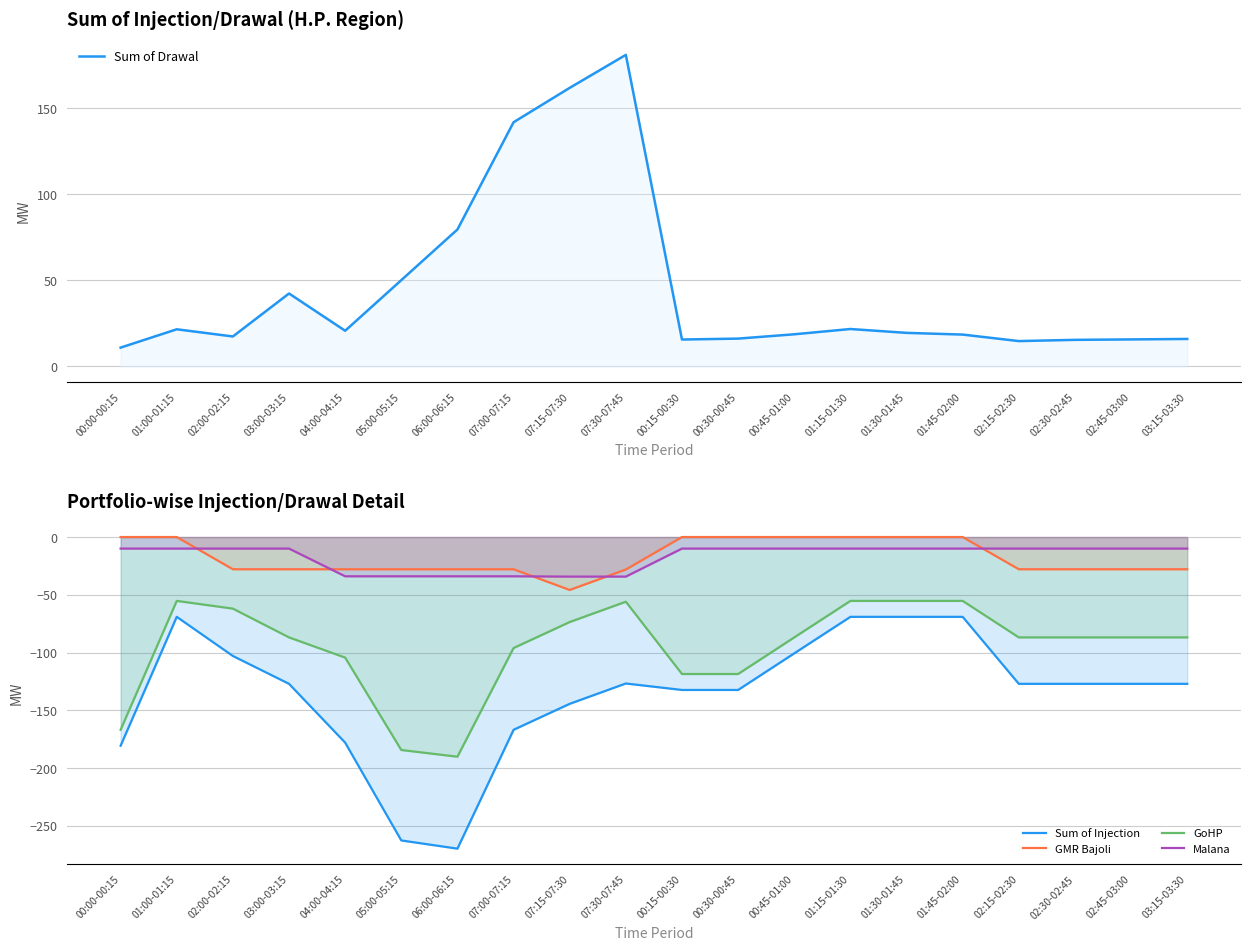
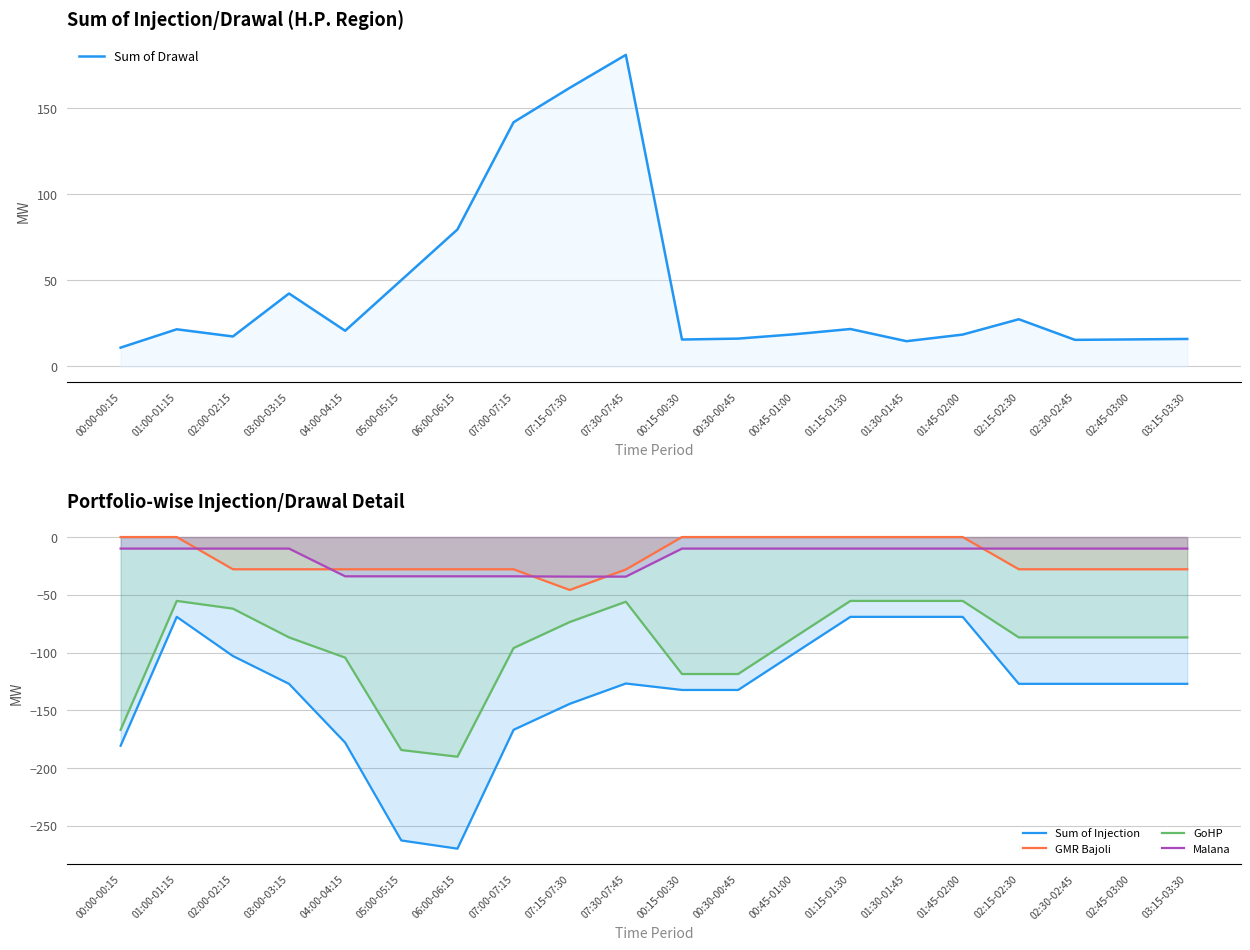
Sum of Injection/Drawal (H.P. Region), 01:30-01:45: 20 -> 15
Sum of Injection/Drawal (H.P. Region), 02:15-02:30: 15 -> 27
